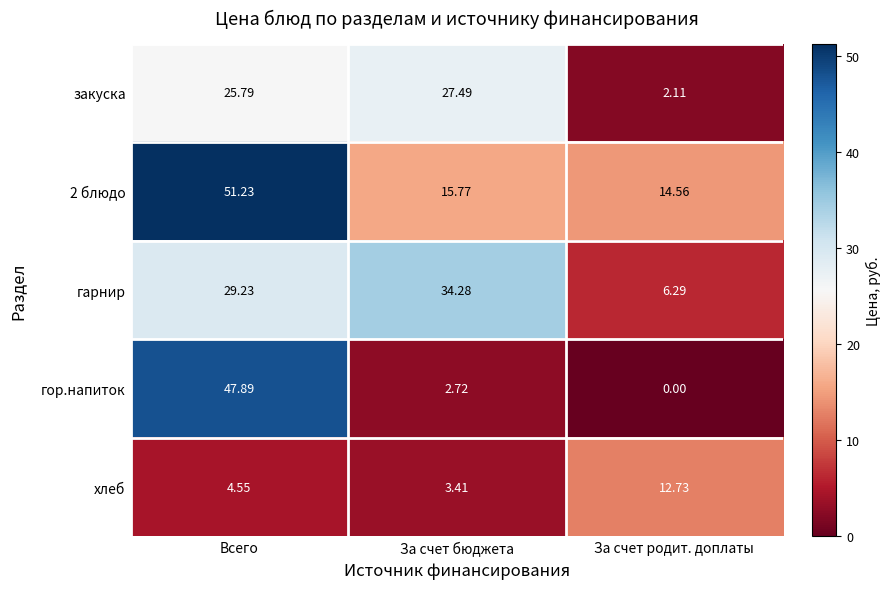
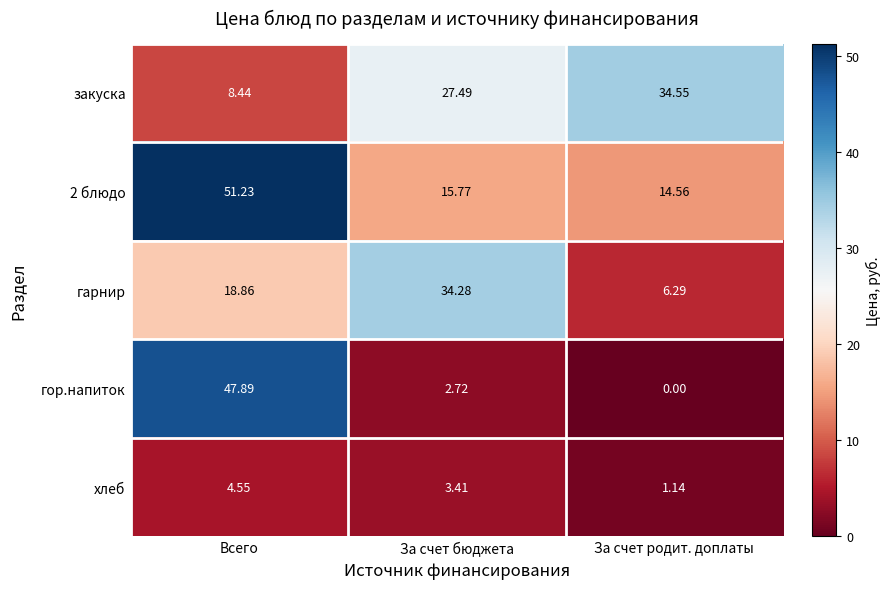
закуска, Всего: 25.79 -> 8.44
закуска, За счет родит. доплаты: 2.11 -> 34.55
гарнир, Всего: 29.23 -> 18.86
хлеб, За счет родит. доплаты: 12.73 -> 1.14
